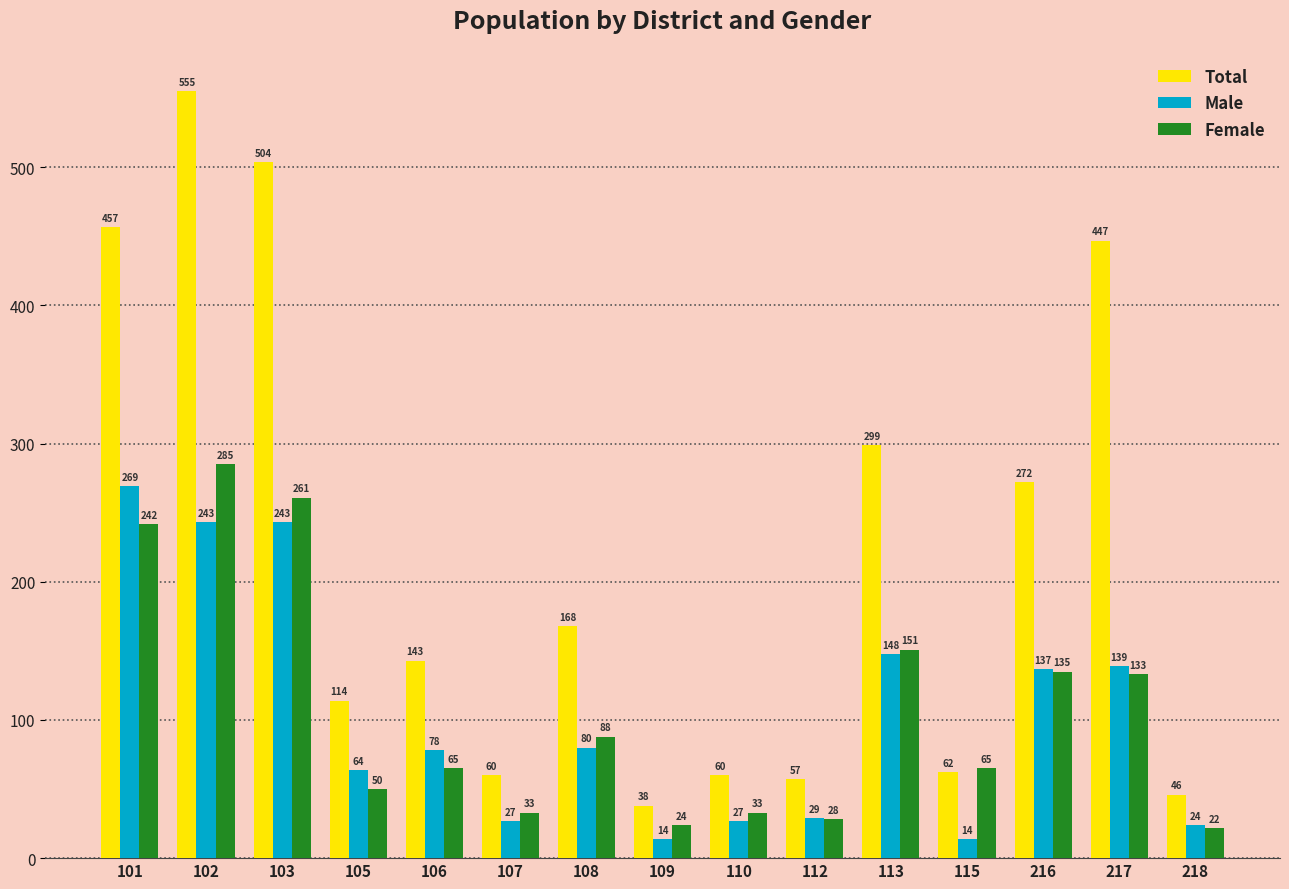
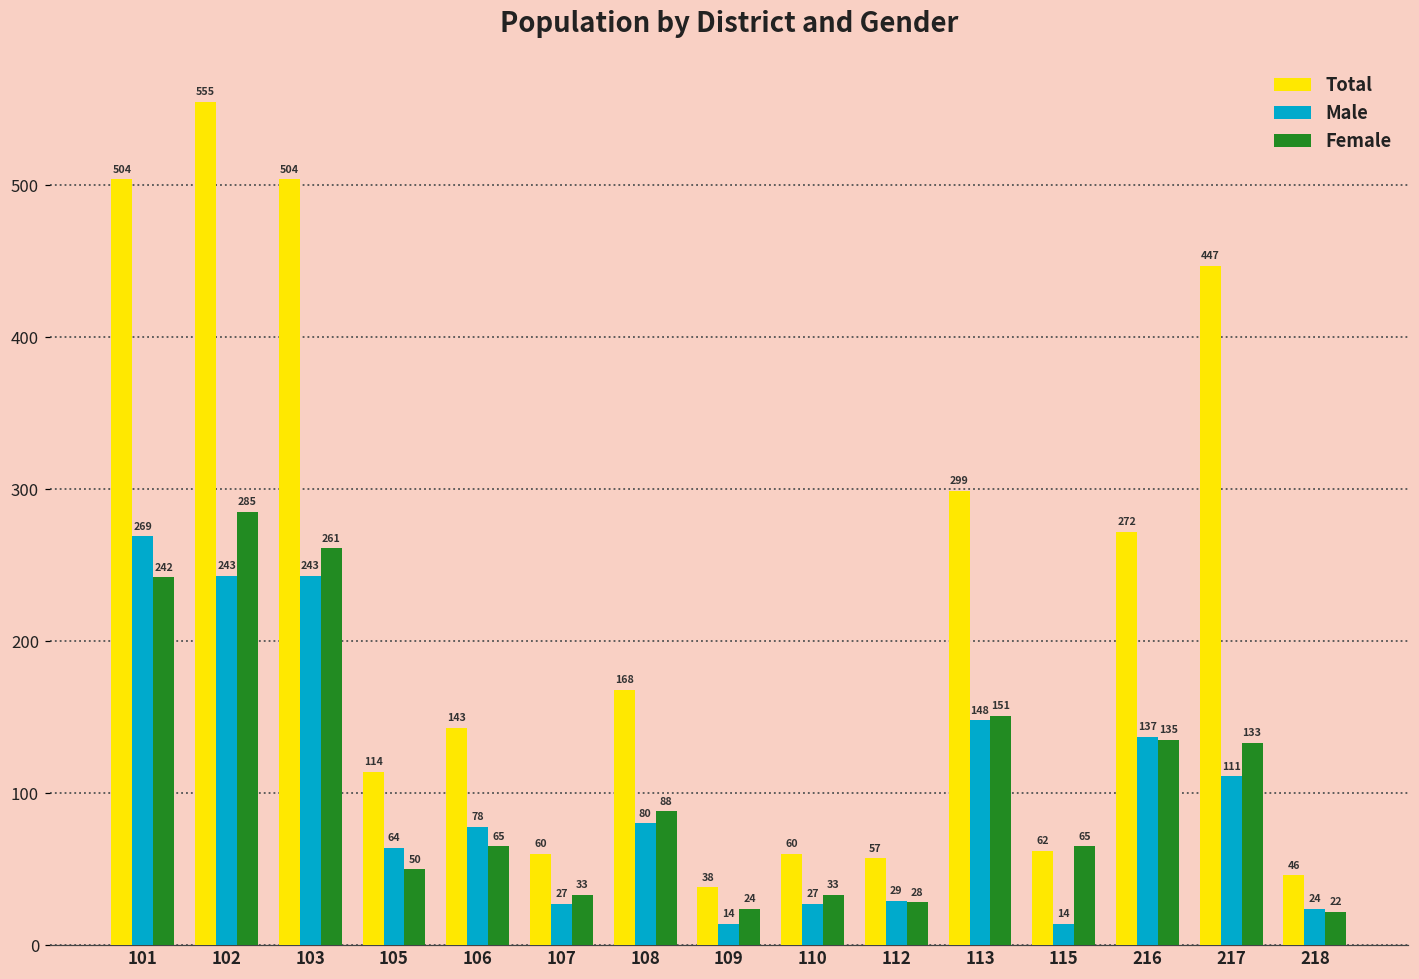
Total, 101: 457 -> 504
Male, 217: 139 -> 111
